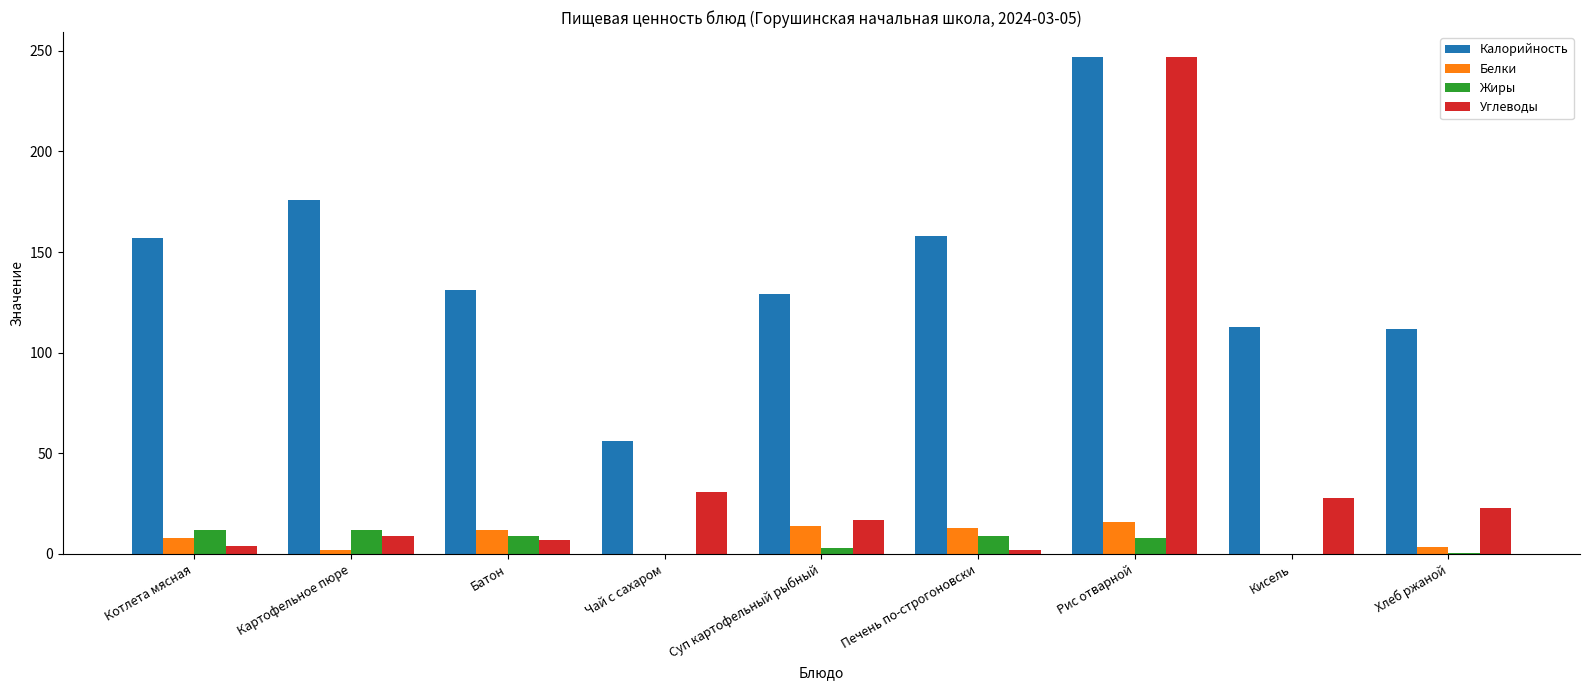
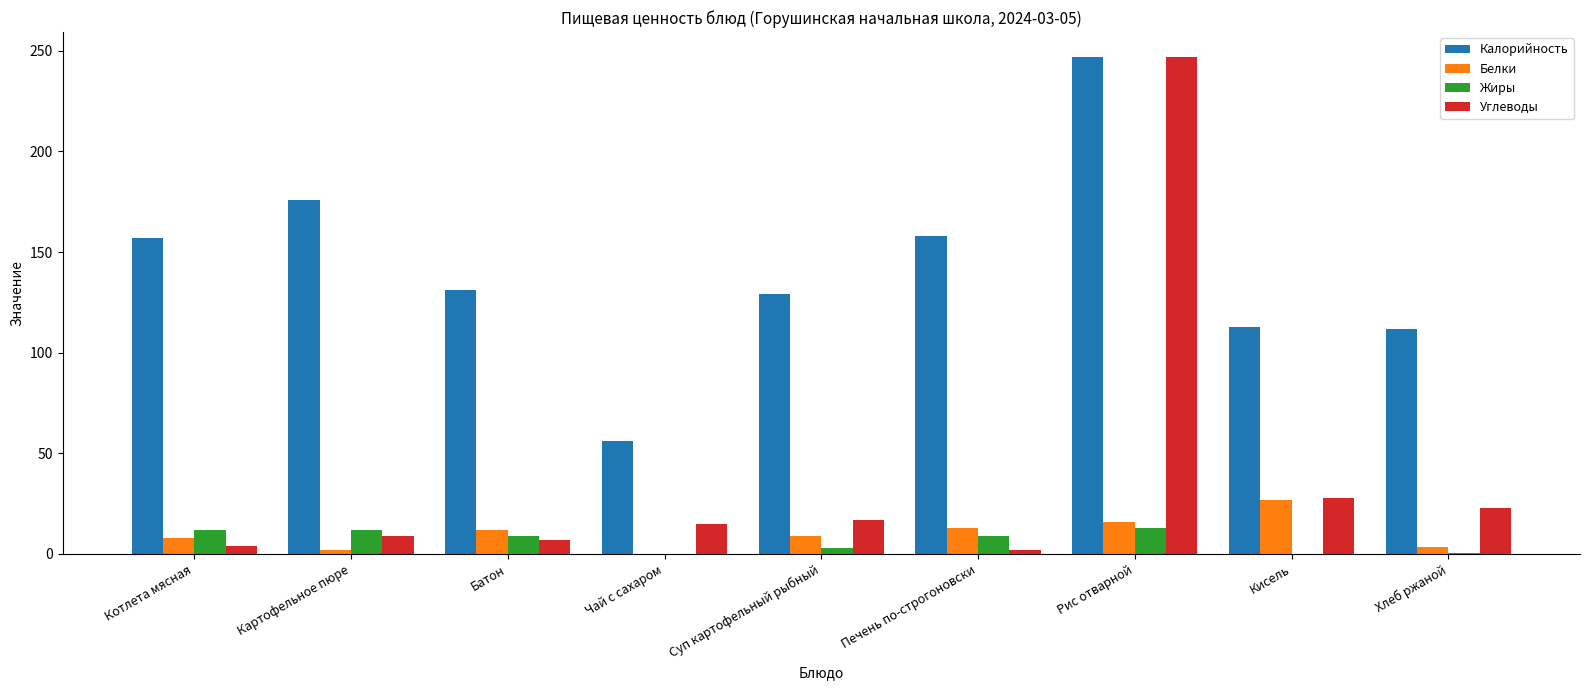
Углеводы, Чай с сахаром: 31 -> 15
Белки, Суп картофельный рыбный: 14 -> 9
Жиры, Рис отварной: 8 -> 13
Белки, Кисель: 0 -> 27
